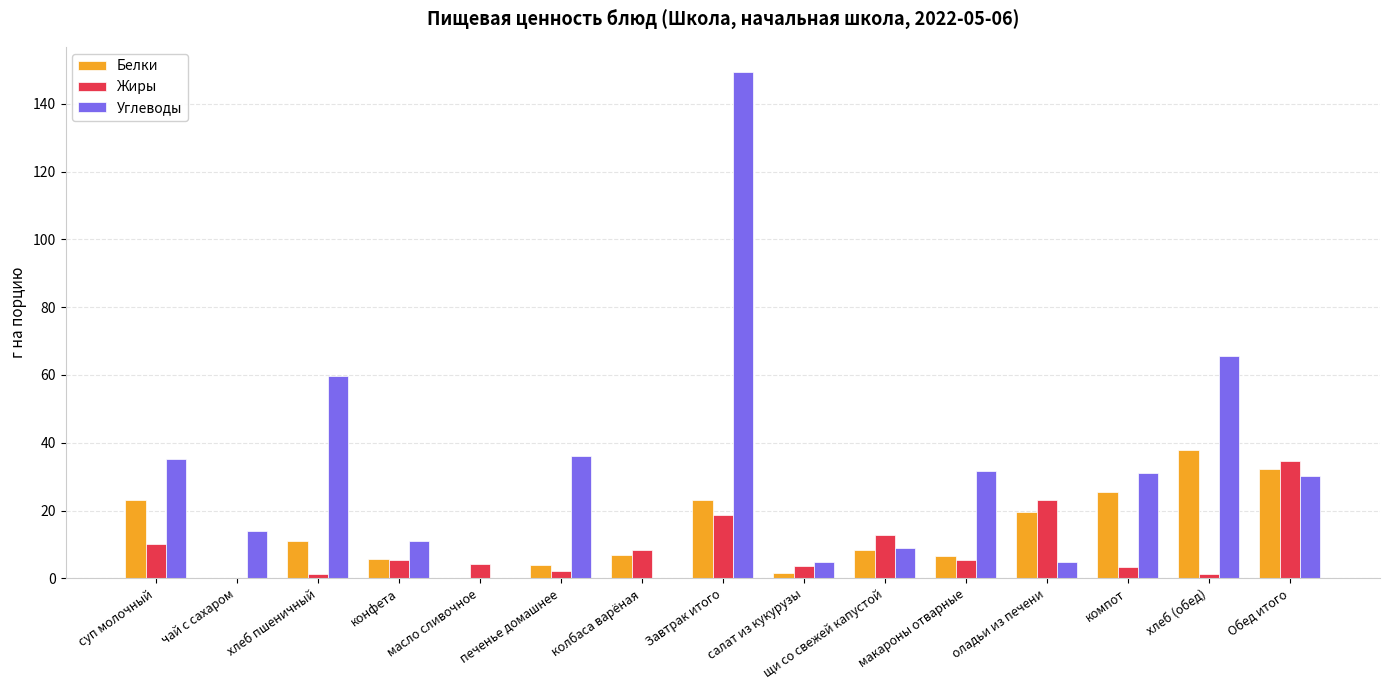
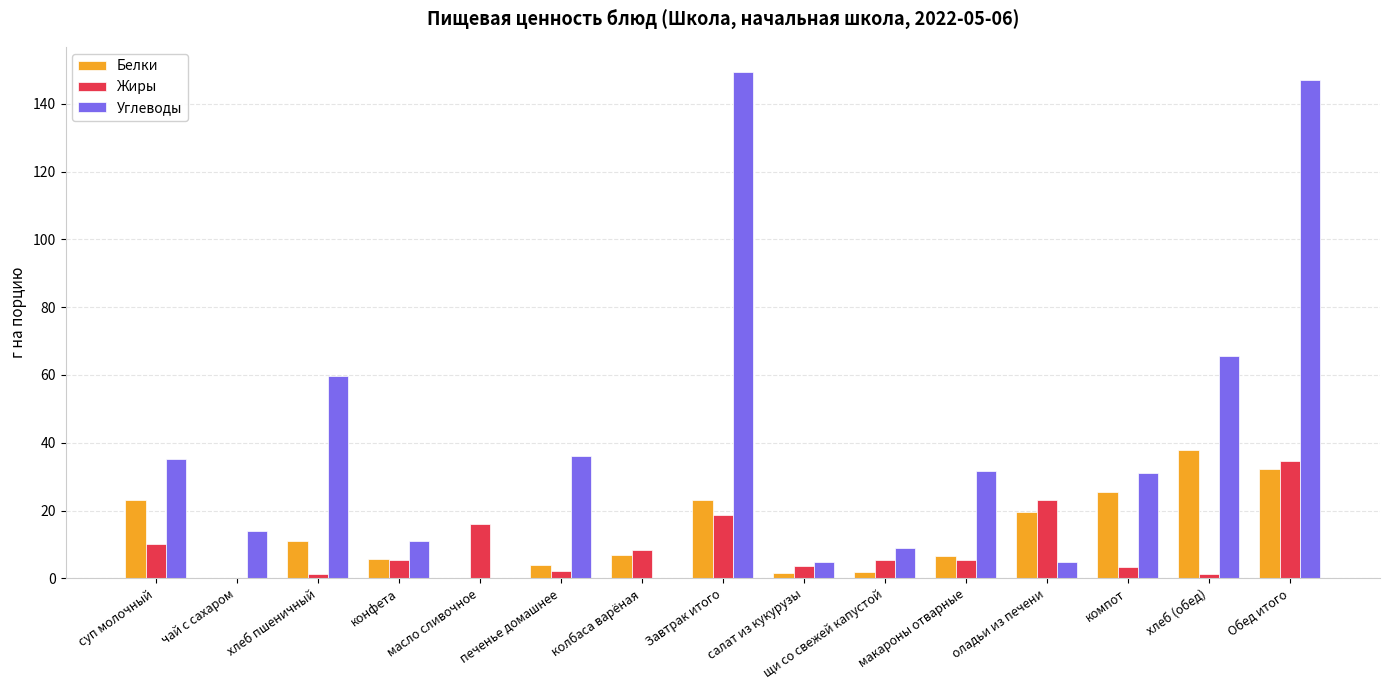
Жиры, масло сливочное: 4 -> 16
Белки, щи со свежей капустой: 9 -> 2
Жиры, щи со свежей капустой: 13 -> 5
Углеводы, Обед итого: 30 -> 147
